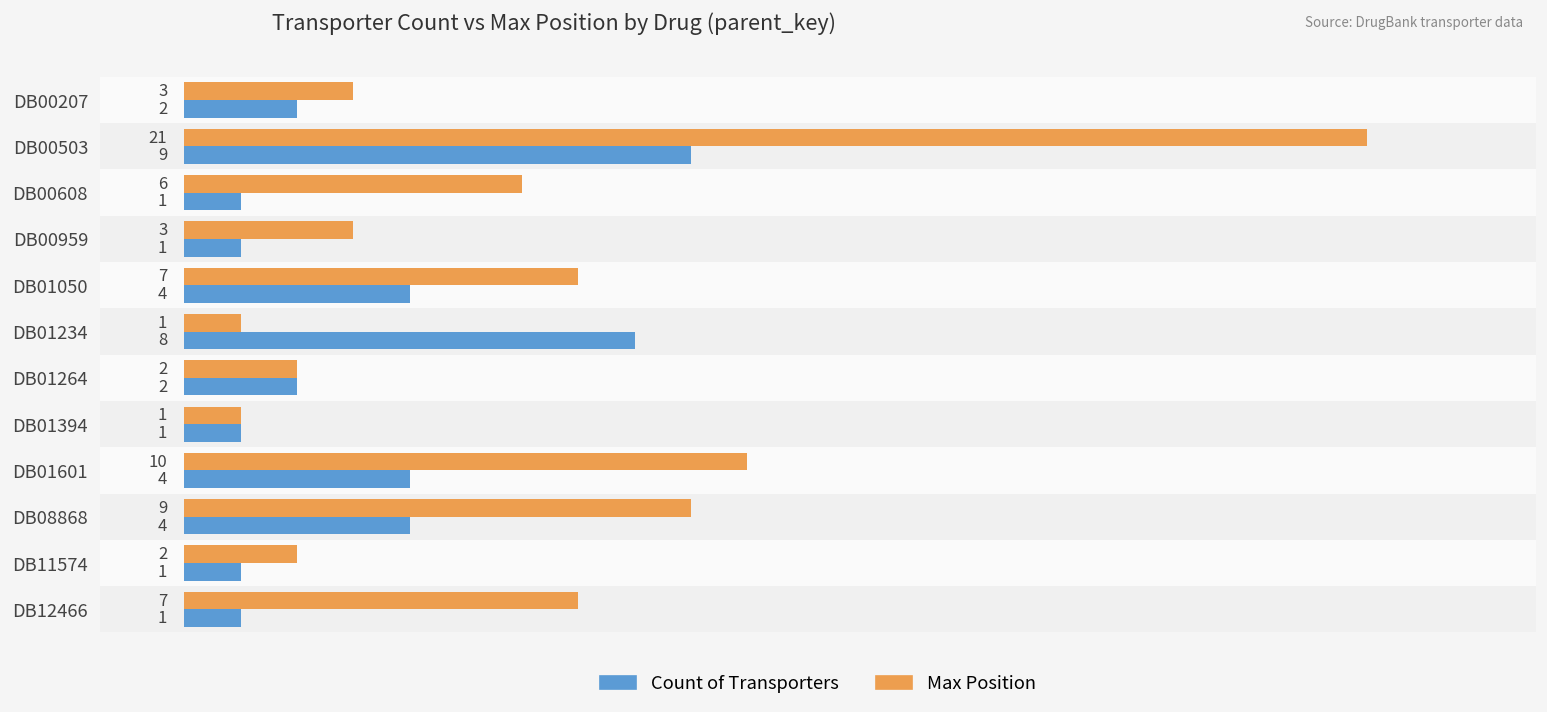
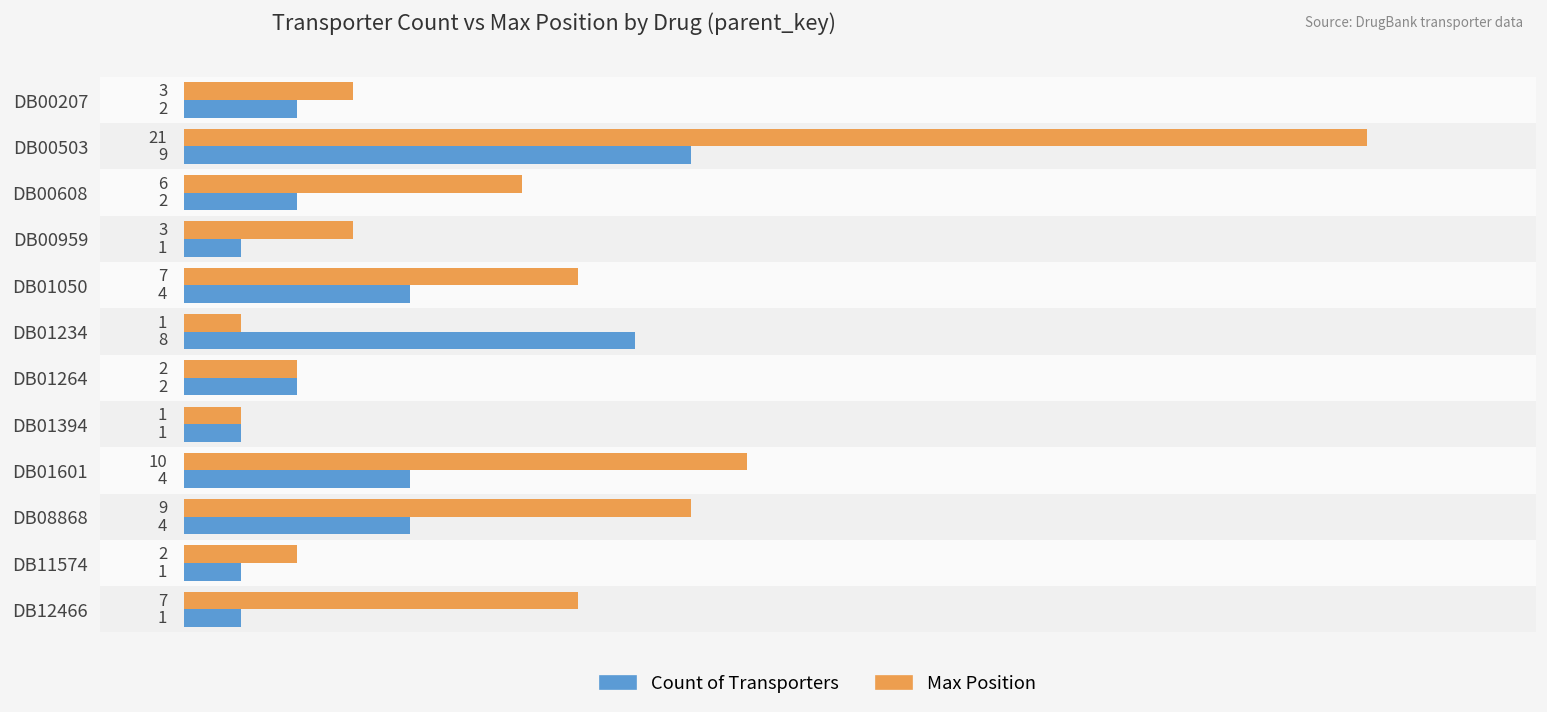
Count of Transporters, DB00608: 1 -> 2
